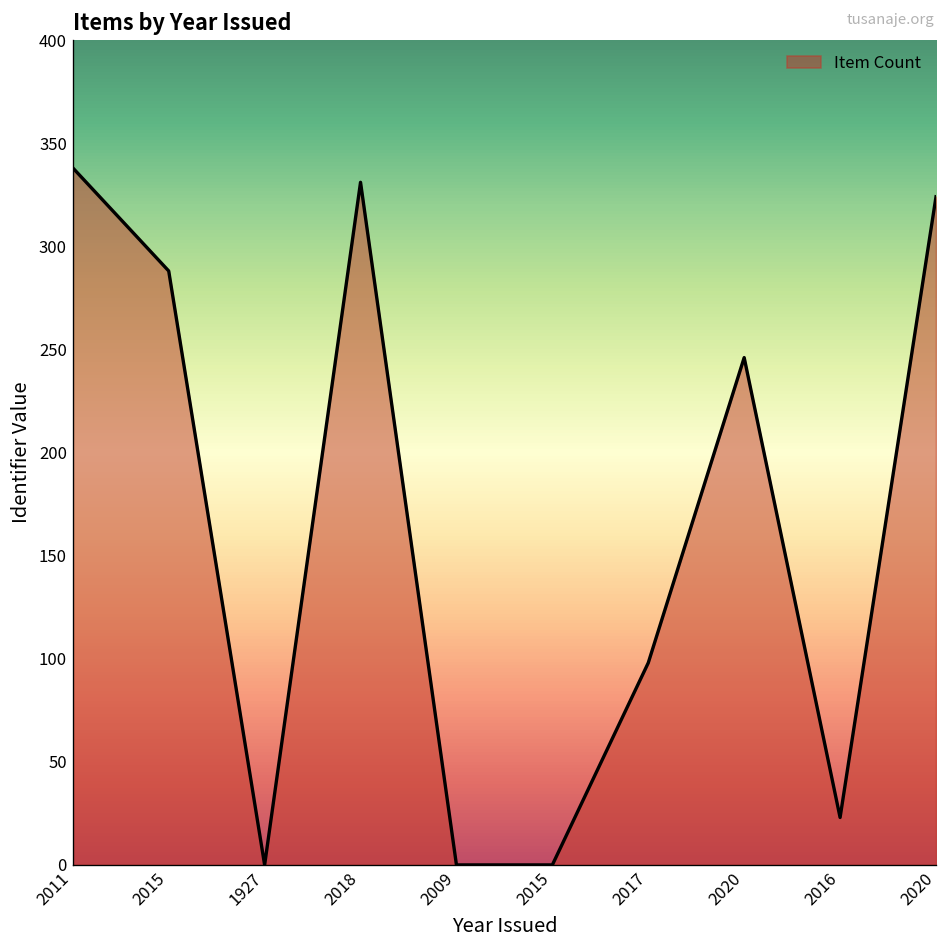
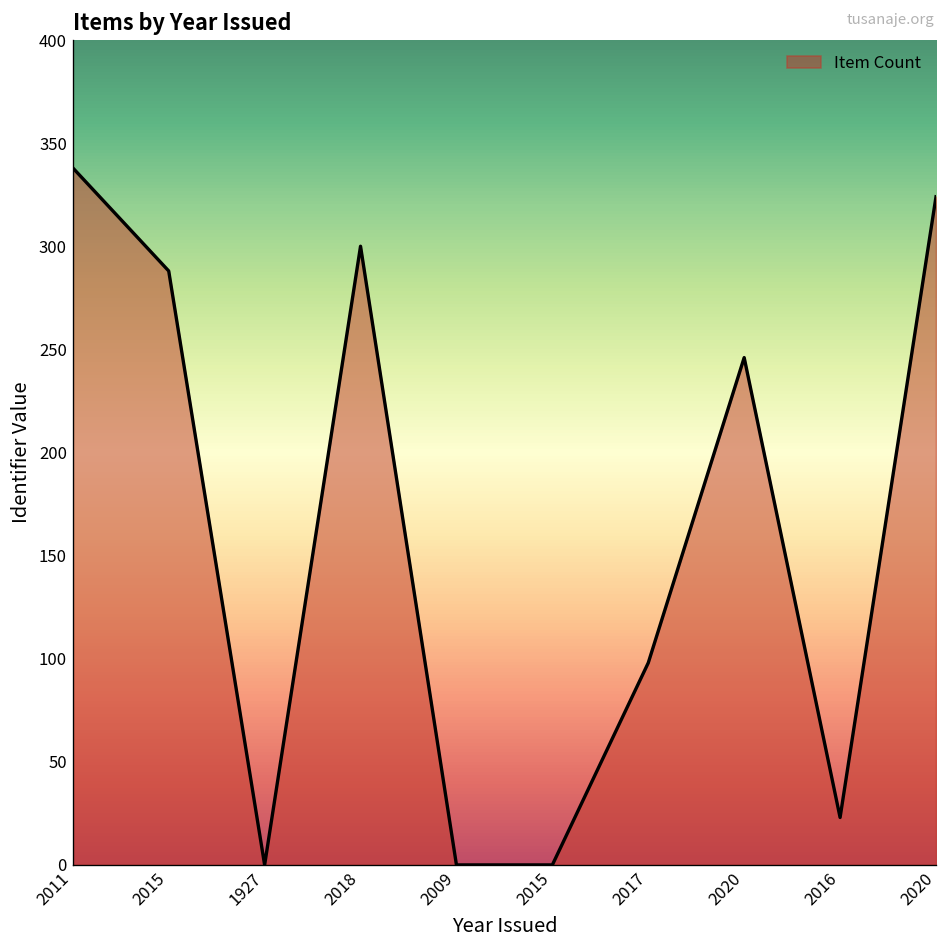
2018: 331 -> 300
